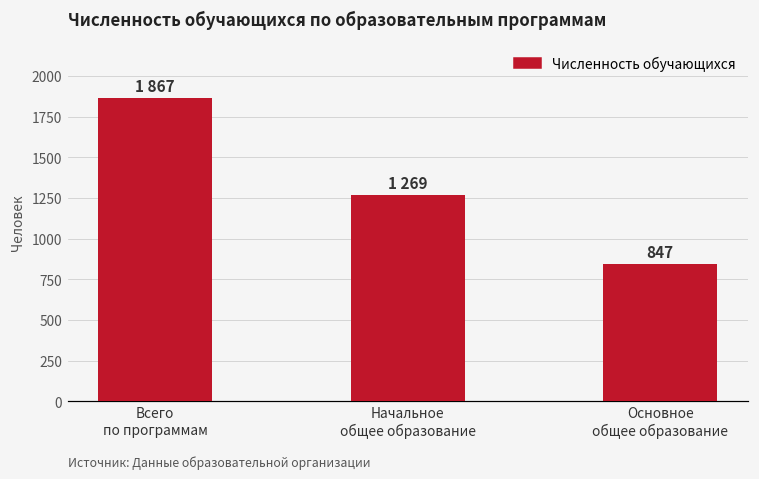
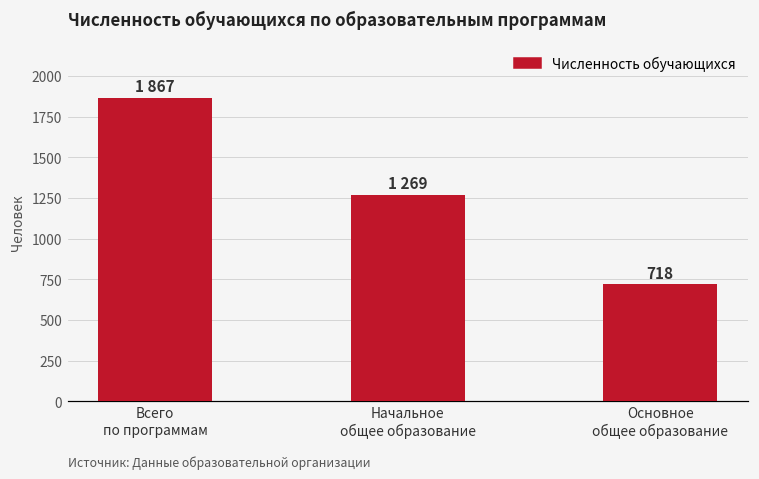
Основное общее образование: 847 -> 718
